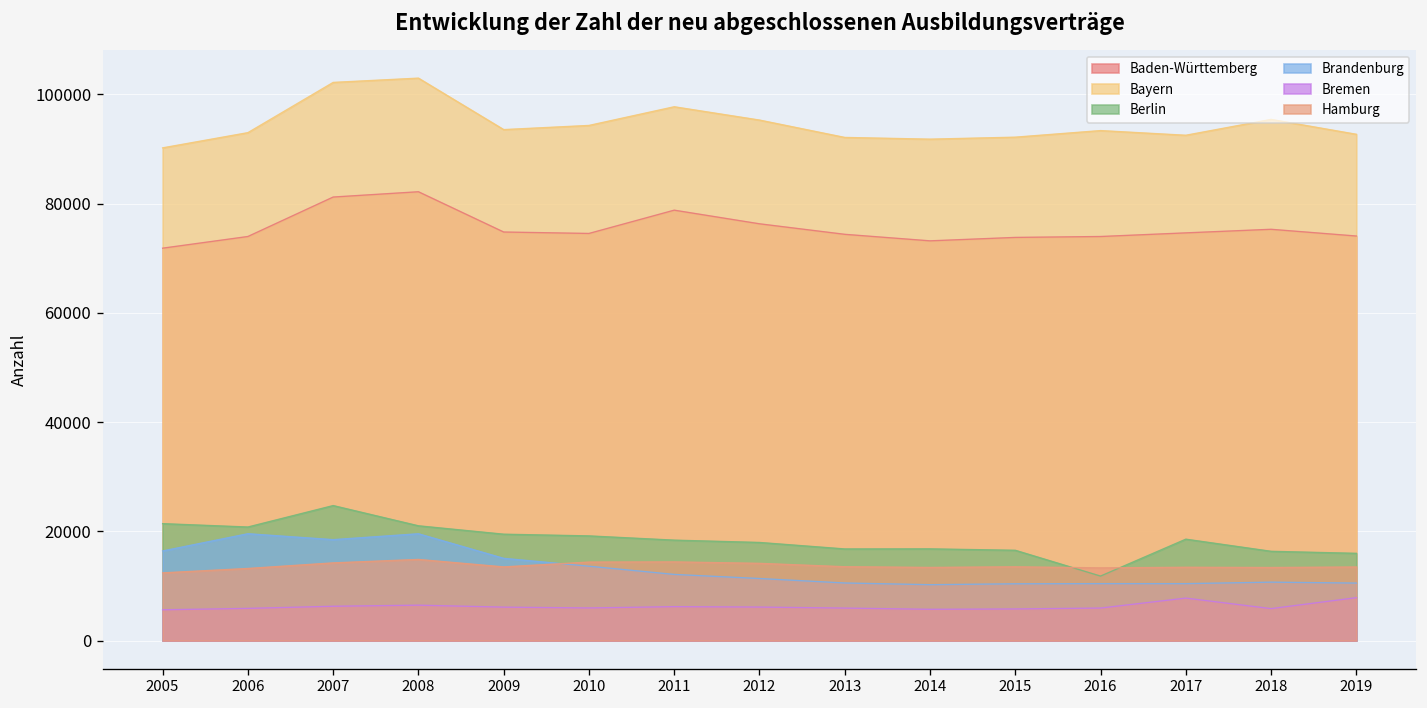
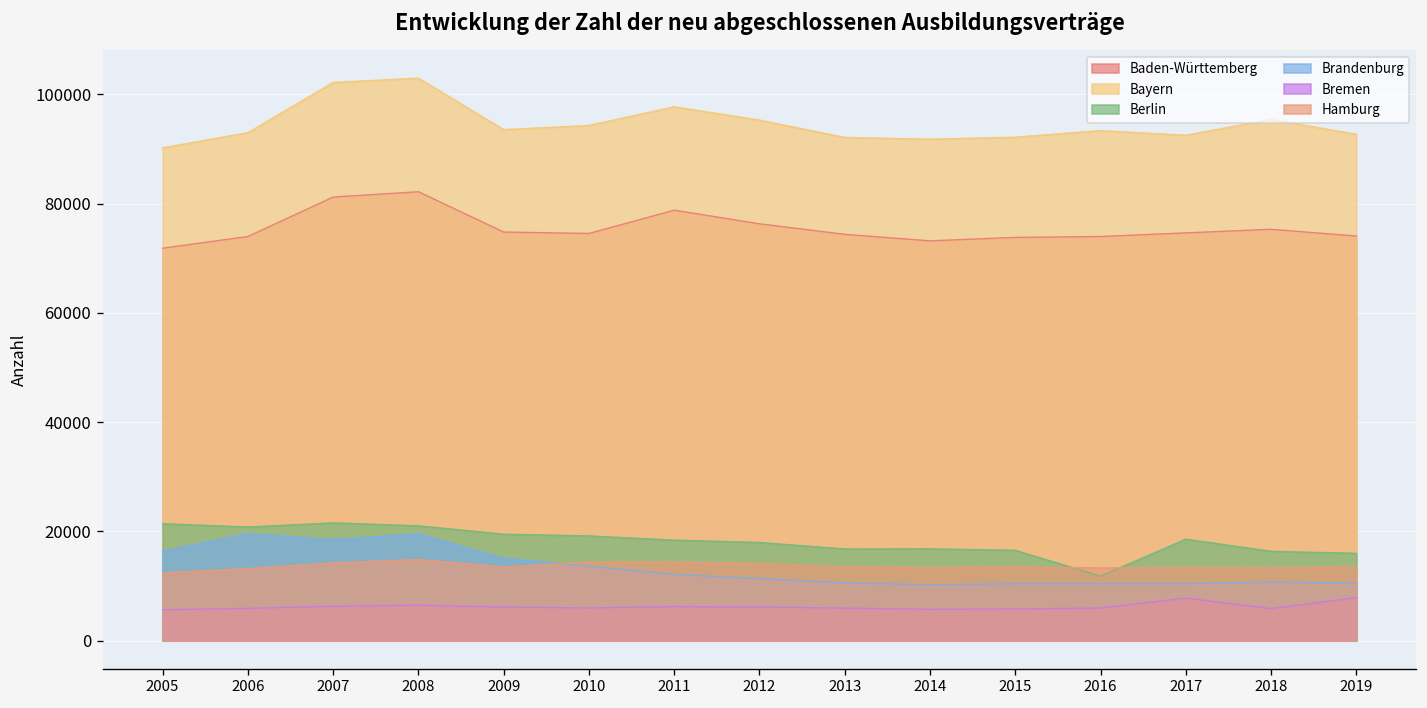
Berlin, 2007: 25000 -> 22000
